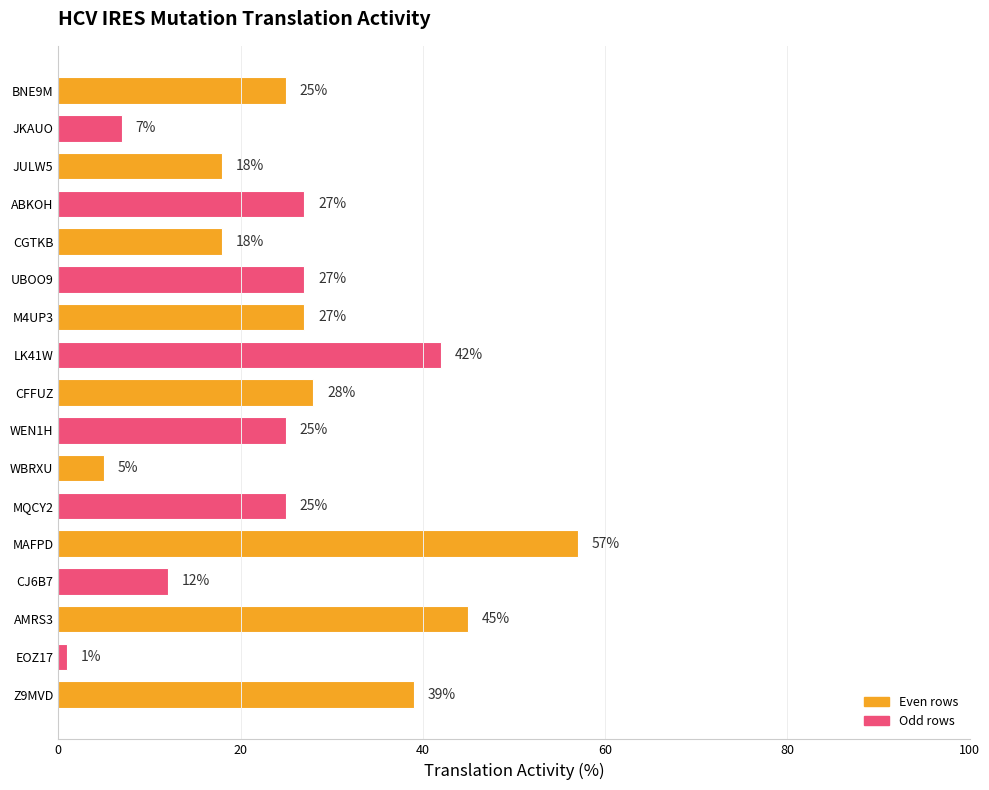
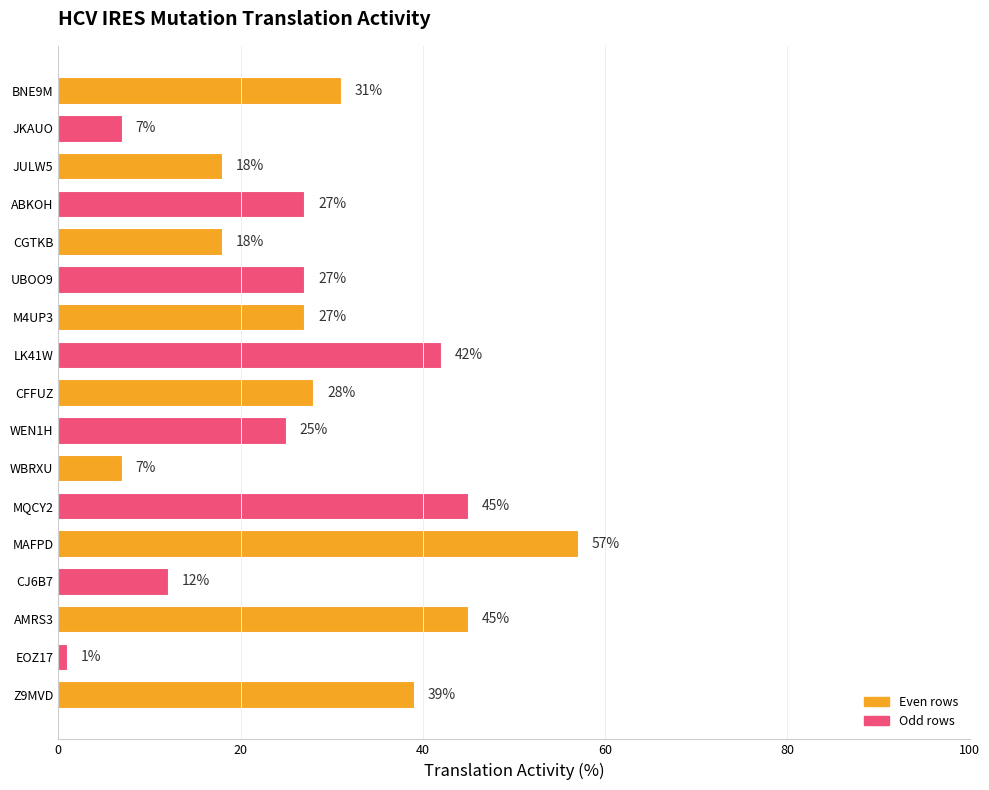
BNE9M: 25% -> 31%
WBRXU: 5% -> 7%
MQCY2: 25% -> 45%
